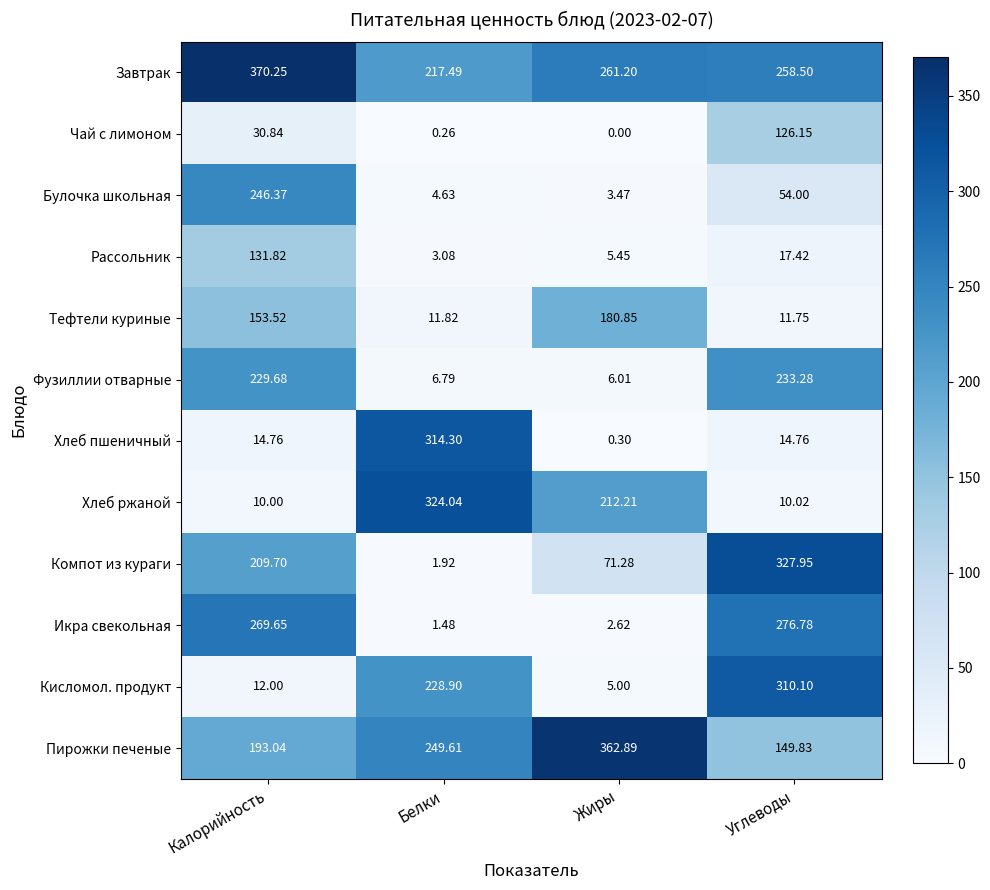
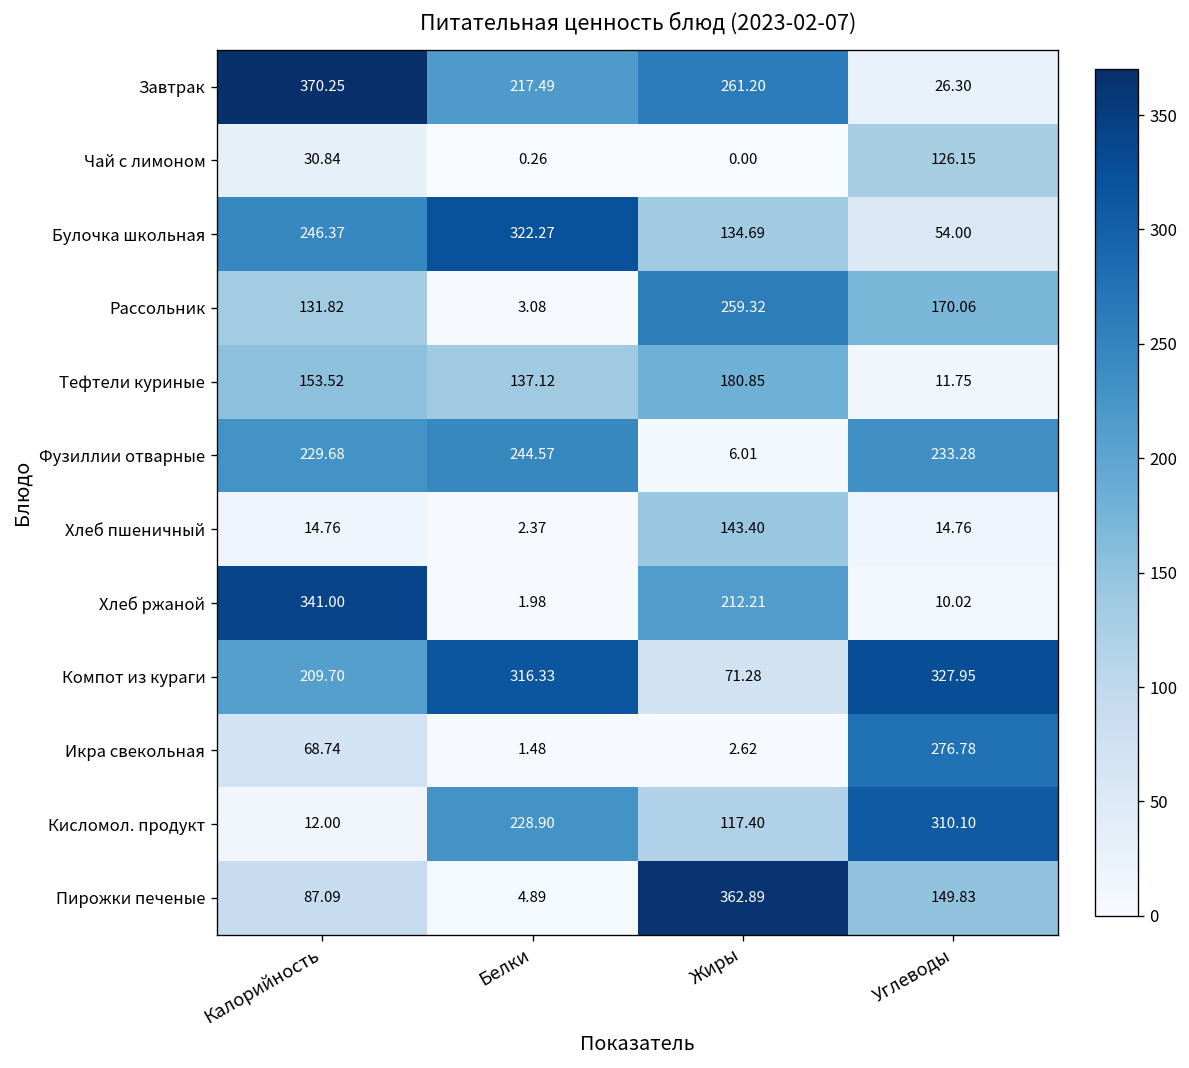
Завтрак, Углеводы: 258.50 -> 26.30
Булочка школьная, Белки: 4.63 -> 322.27
Булочка школьная, Жиры: 3.47 -> 134.69
Рассольник, Жиры: 5.45 -> 259.32
Рассольник, Углеводы: 17.42 -> 170.06
Тефтели куриные, Белки: 11.82 -> 137.12
Фузиллии отварные, Белки: 6.79 -> 244.57
Хлеб пшеничный, Белки: 314.30 -> 2.37
Хлеб пшеничный, Жиры: 0.30 -> 143.40
Хлеб ржаной, Калорийность: 10.00 -> 341.00
Хлеб ржаной, Белки: 324.04 -> 1.98
Компот из кураги, Белки: 1.92 -> 316.33
Икра свекольная, Калорийность: 269.65 -> 68.74
Кисломол. продукт, Жиры: 5.00 -> 117.40
Пирожки печеные, Калорийность: 193.04 -> 87.09
Пирожки печеные, Белки: 249.61 -> 4.89
